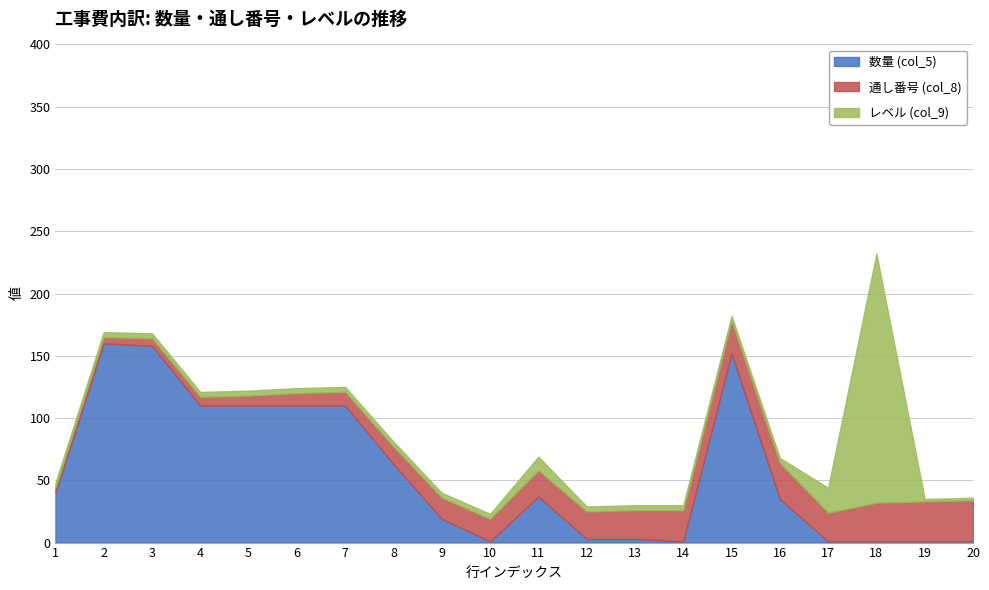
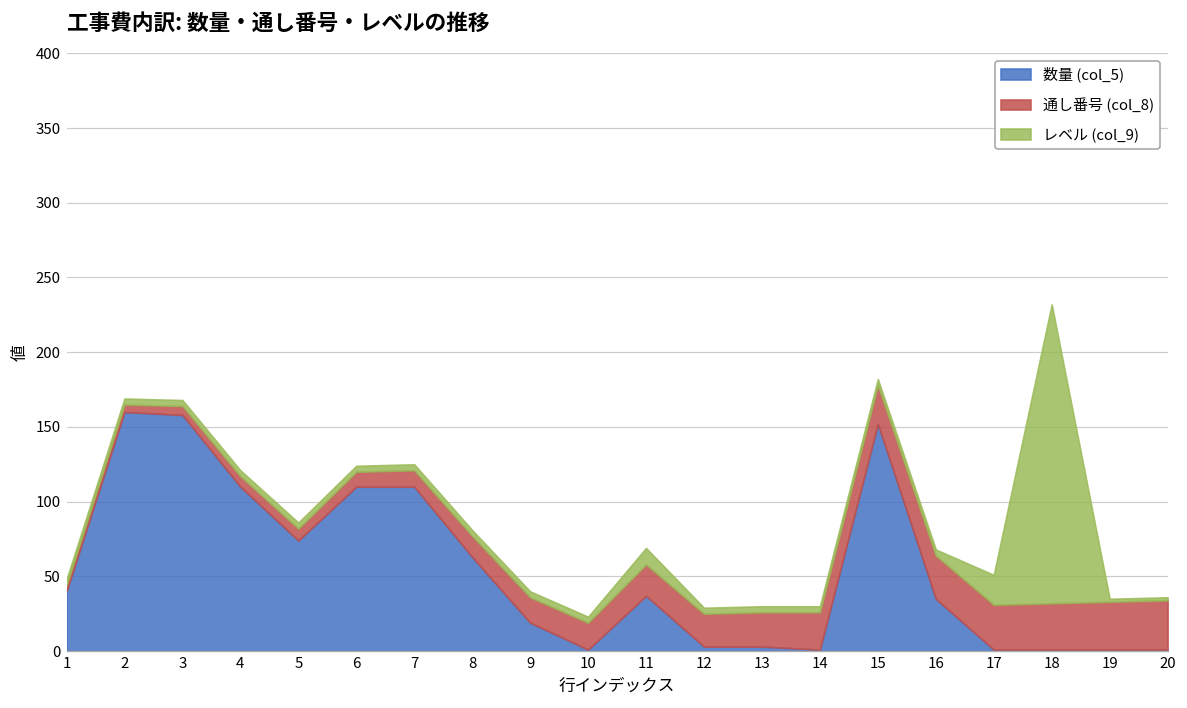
数量 (col_5), 5: 110 -> 74
通し番号 (col_8), 17: 23 -> 30
